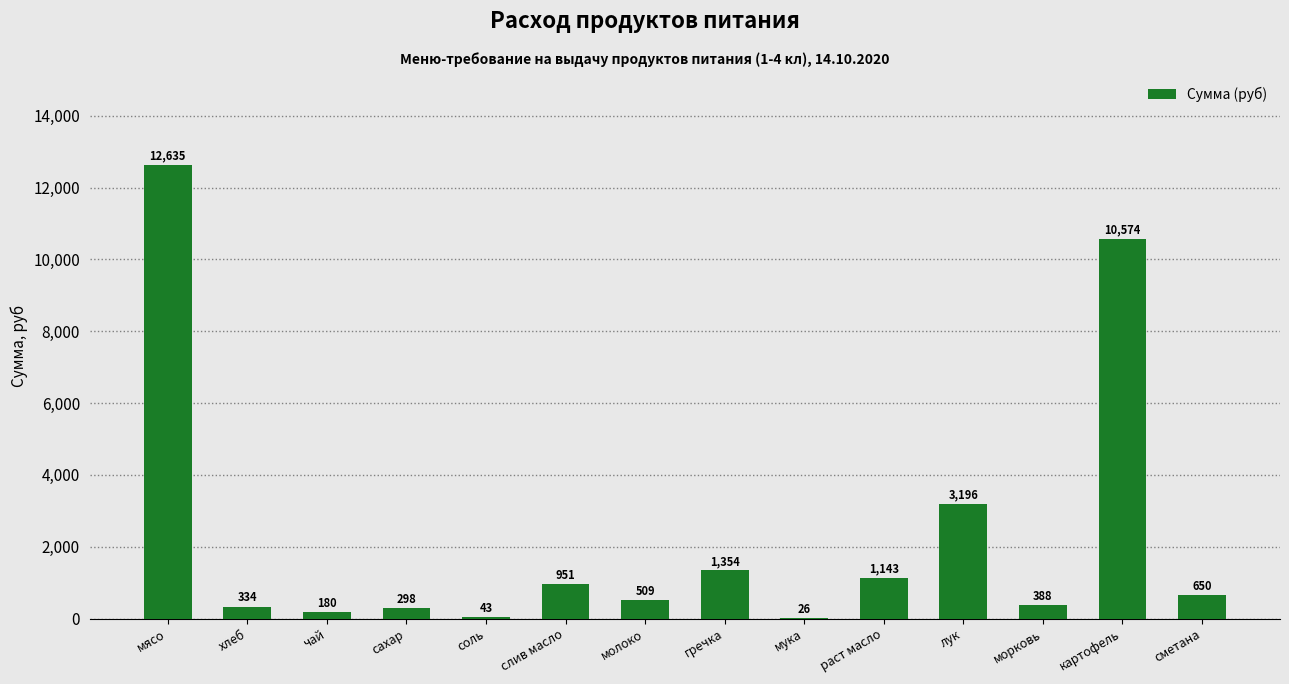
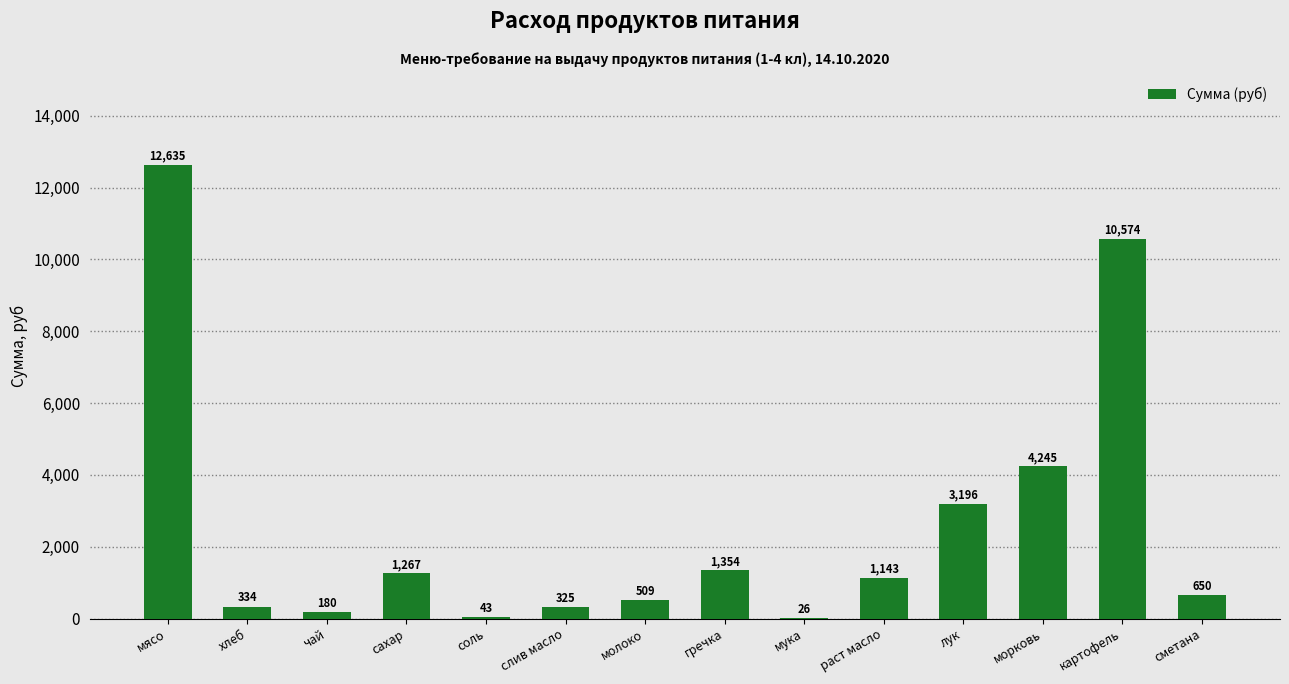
сахар: 298 -> 1,267
слив масло: 951 -> 325
морковь: 388 -> 4,245
